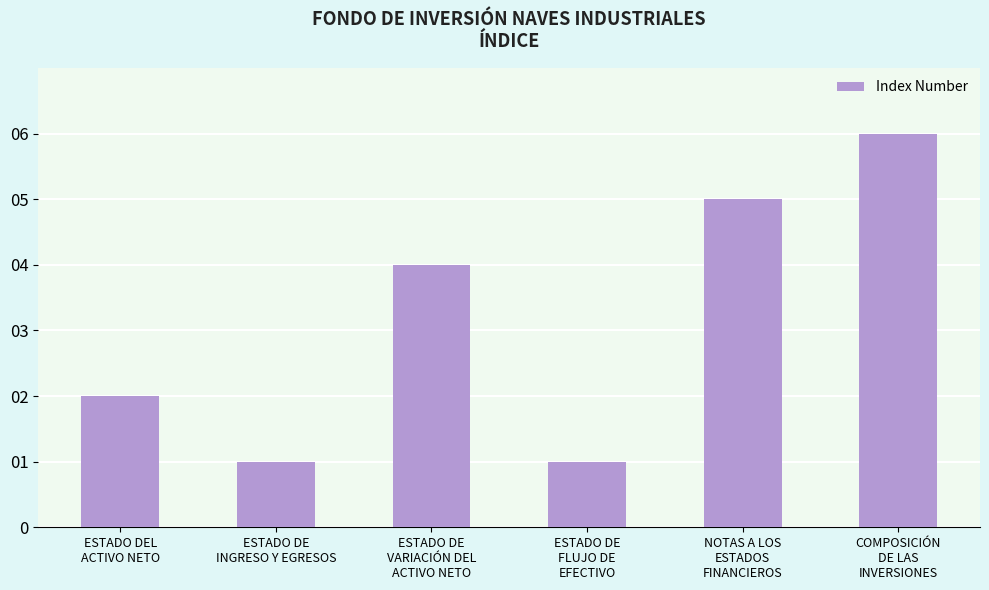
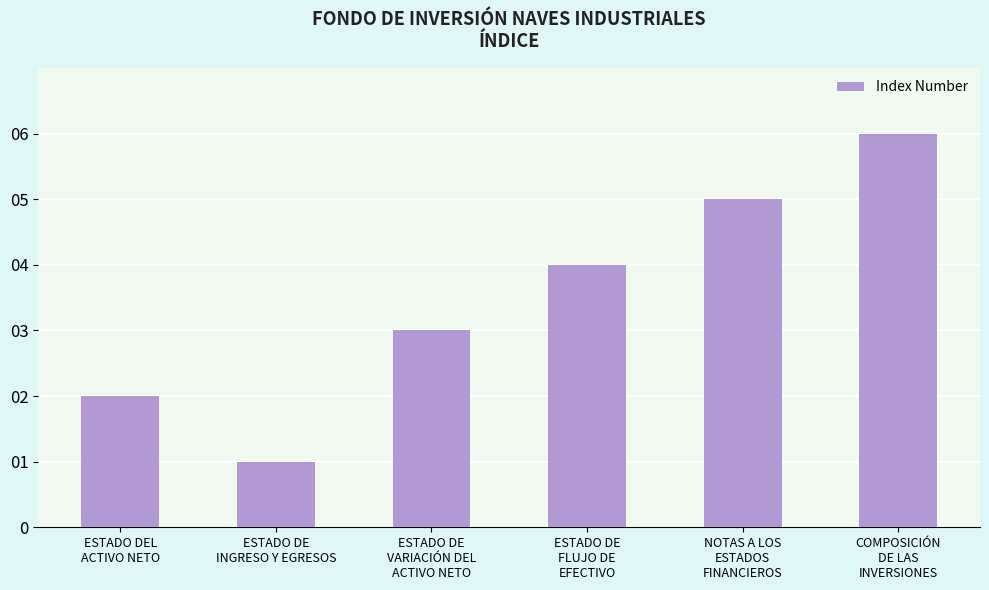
ESTADO DE VARIACIÓN DEL ACTIVO NETO: 4 -> 3
ESTADO DE FLUJO DE EFECTIVO: 1 -> 4
